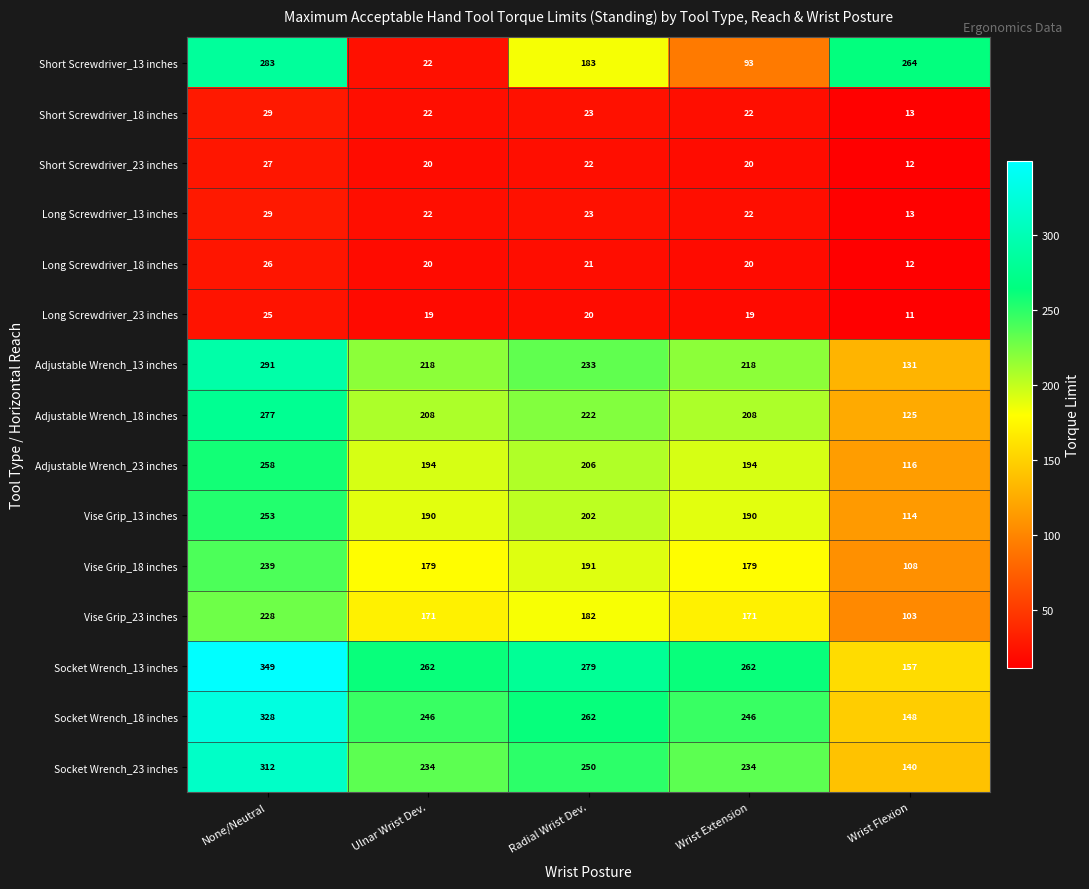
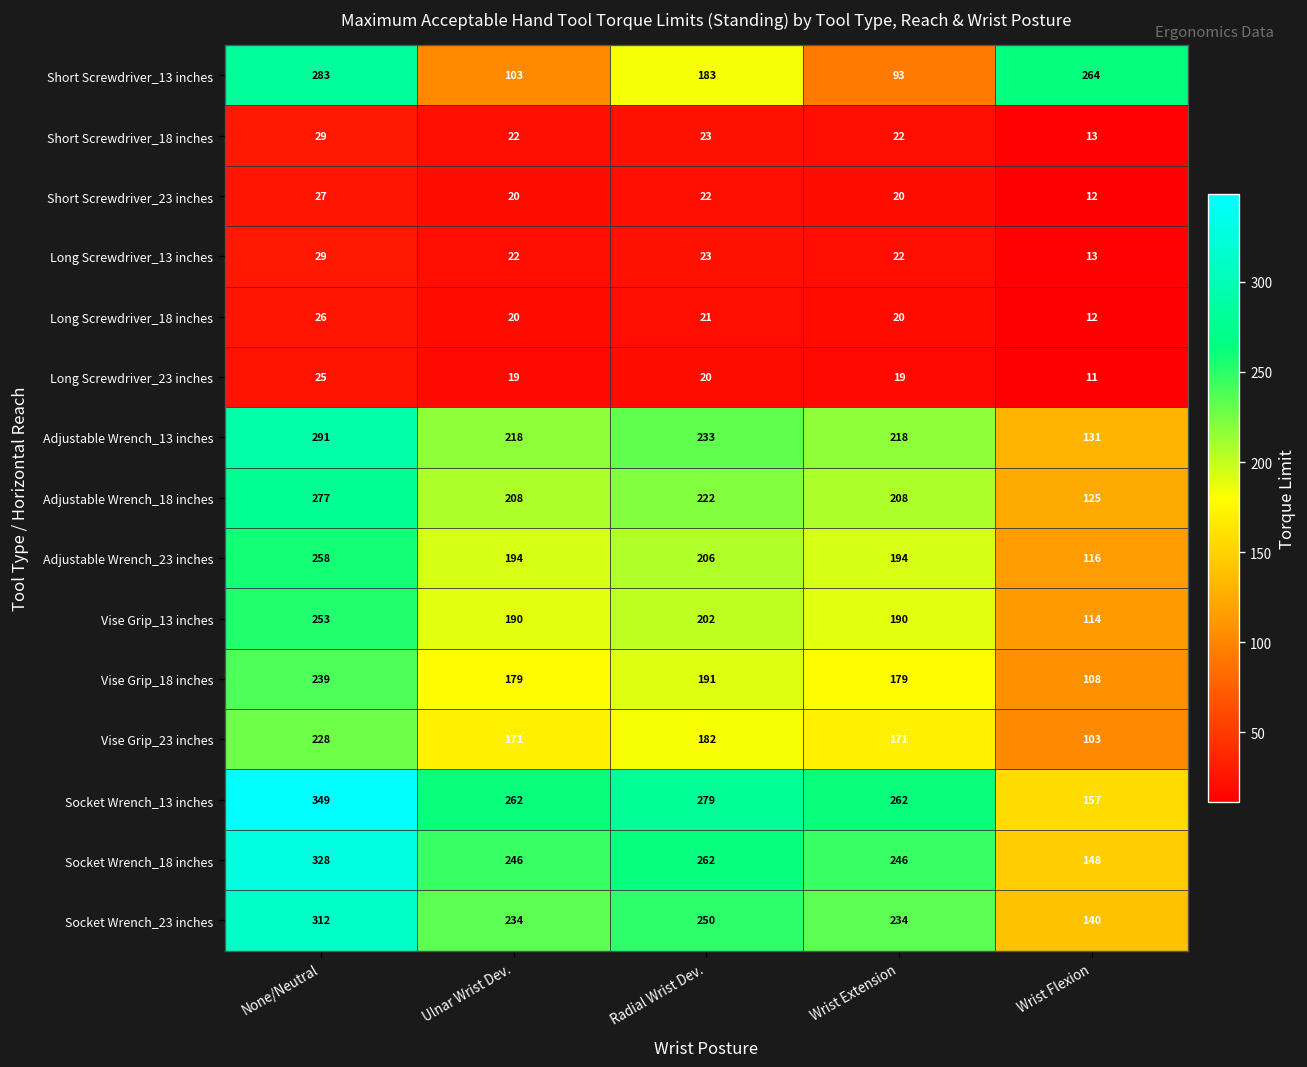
Short Screwdriver_13 inches, Ulnar Wrist Dev.: 22 -> 103
